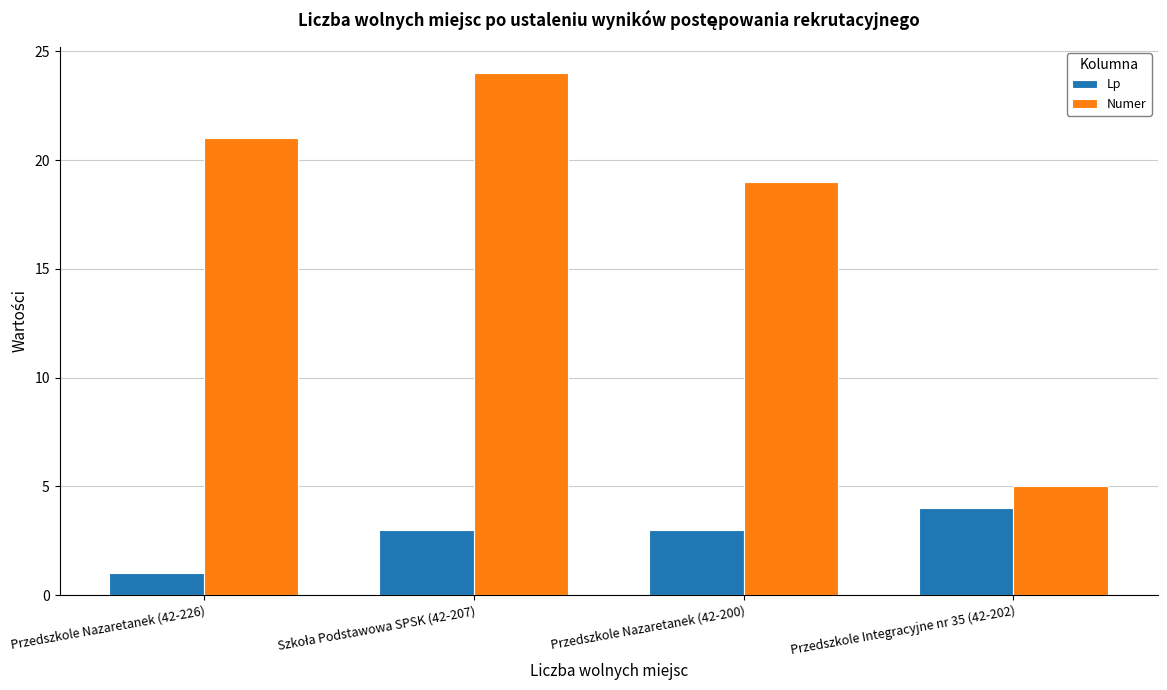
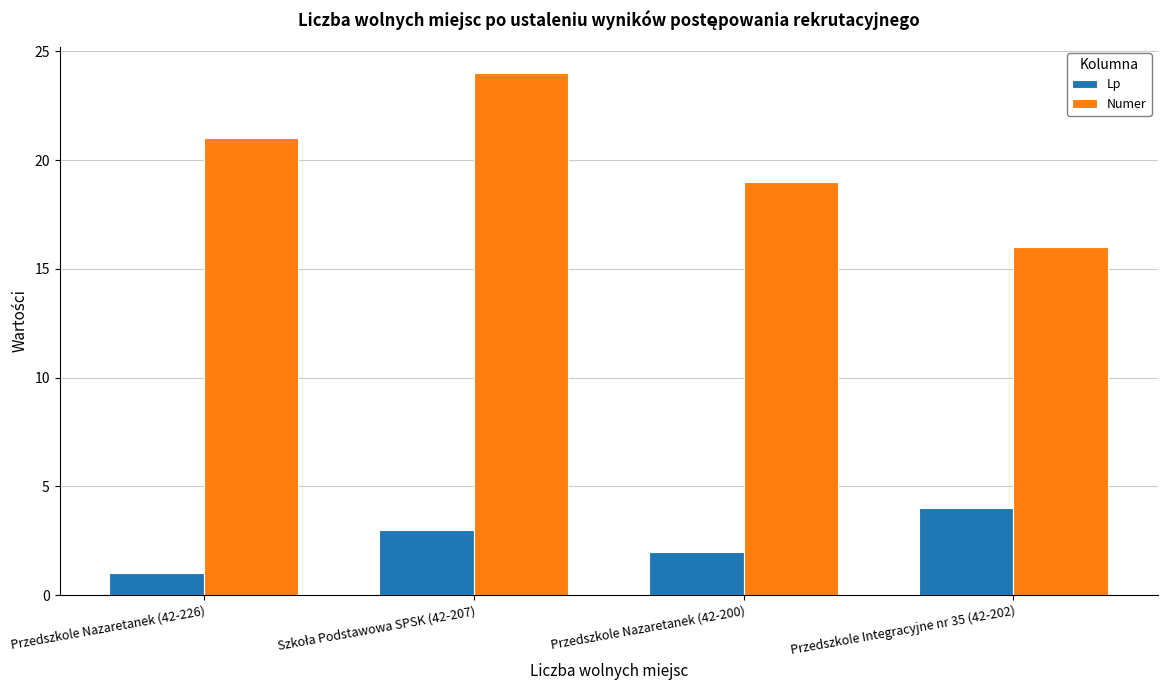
Lp, Przedszkole Nazaretanek (42-200): 3 -> 2
Numer, Przedszkole Integracyjne nr 35 (42-202): 5 -> 16
